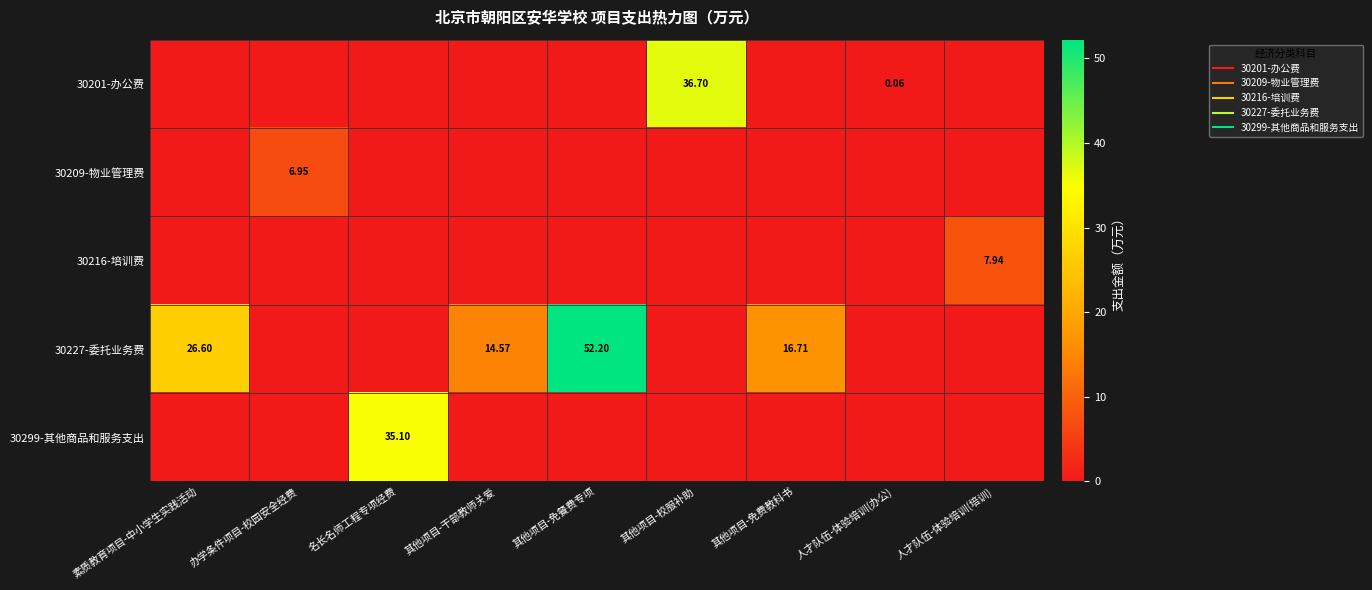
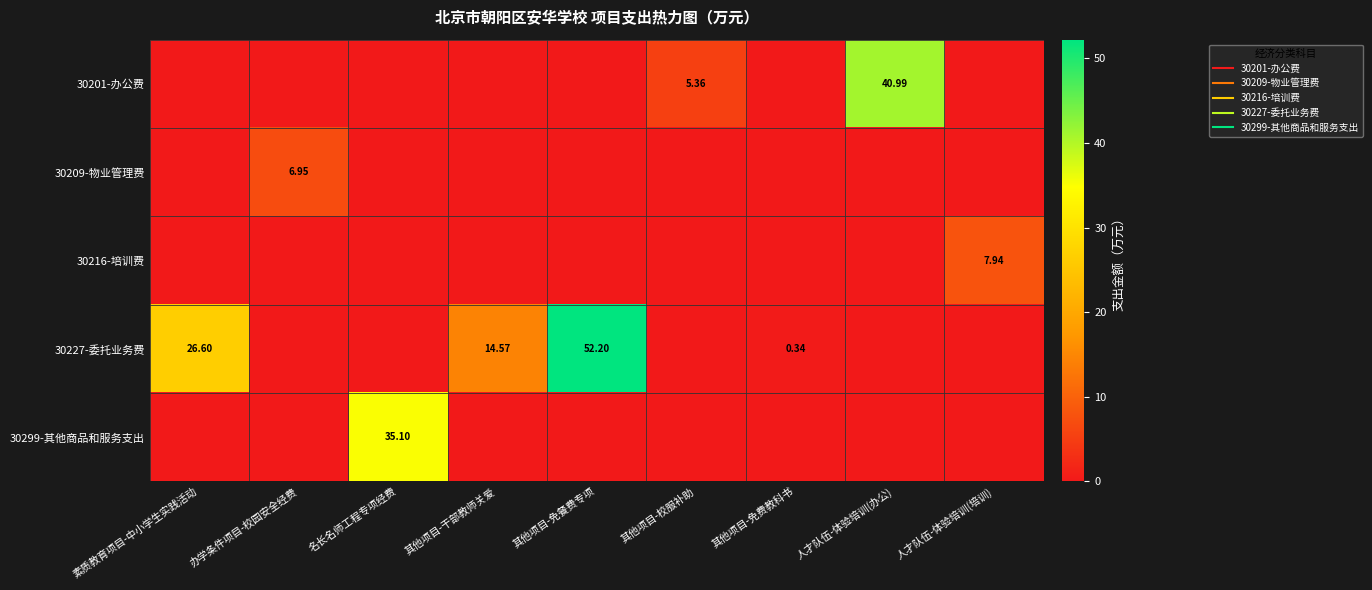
30201-办公费, 其他项目-校服补助: 36.70 -> 5.36
30201-办公费, 人才队伍-体验培训(办公): 0.06 -> 40.99
30227-委托业务费, 其他项目-免费教科书: 16.71 -> 0.34
